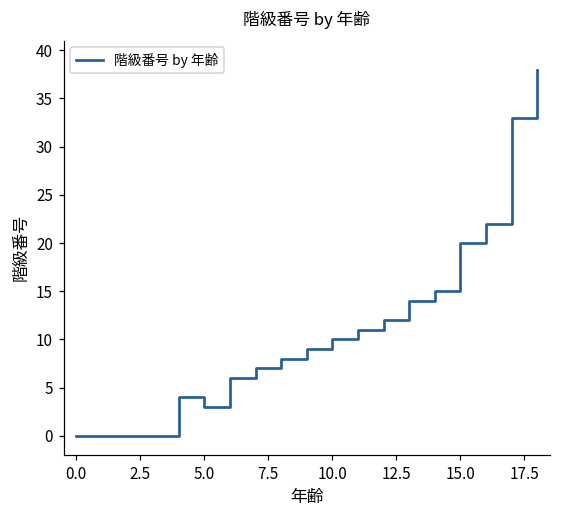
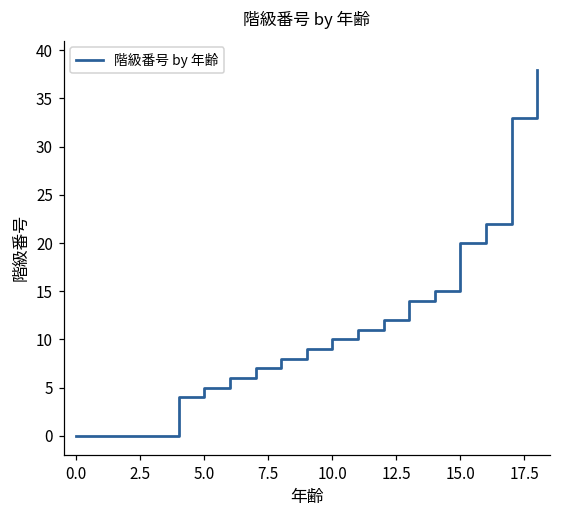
5.0: 3 -> 5
